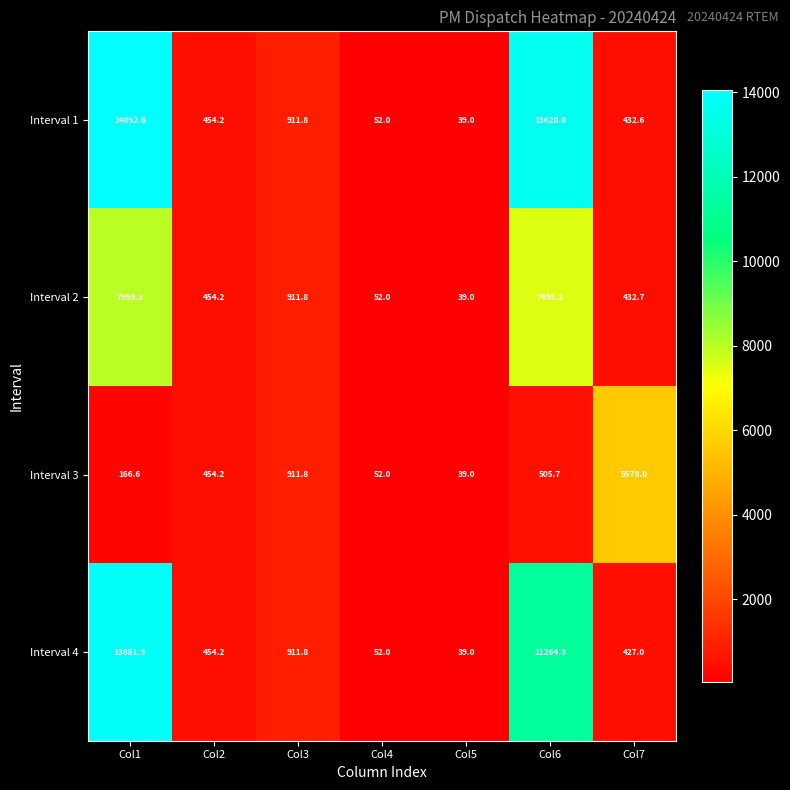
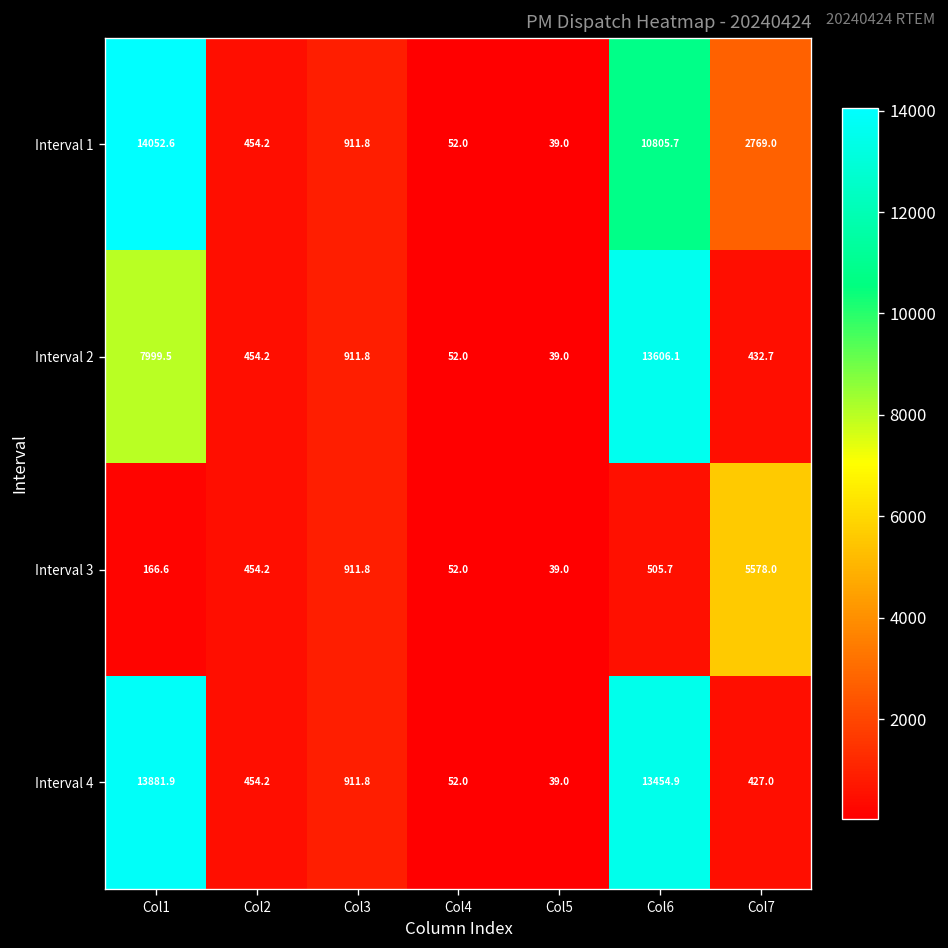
Interval 1, Col6: 13620.0 -> 10805.7
Interval 1, Col7: 432.6 -> 2769.0
Interval 2, Col6: 7495.1 -> 13606.1
Interval 4, Col6: 11264.3 -> 13454.9
